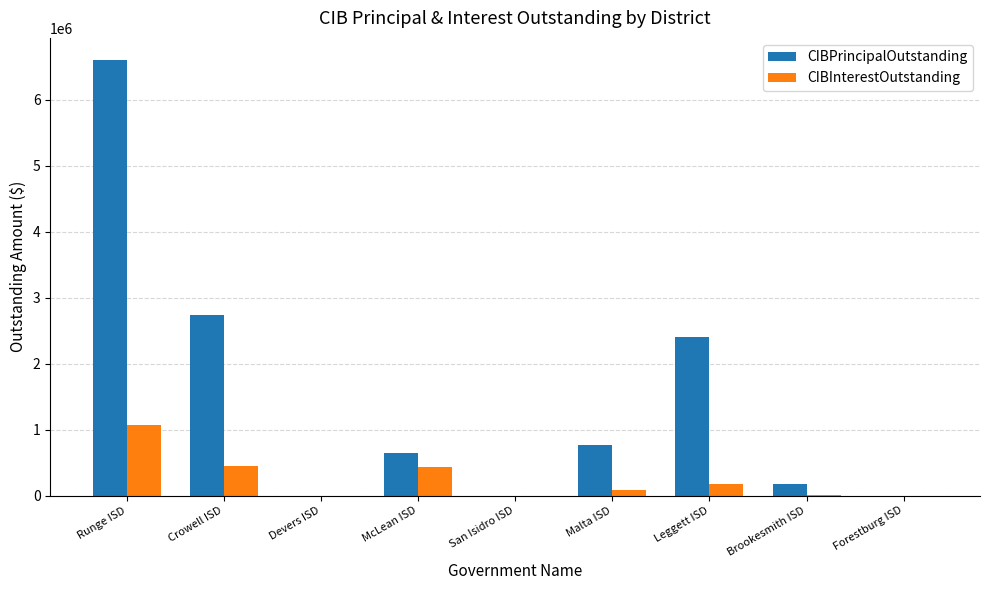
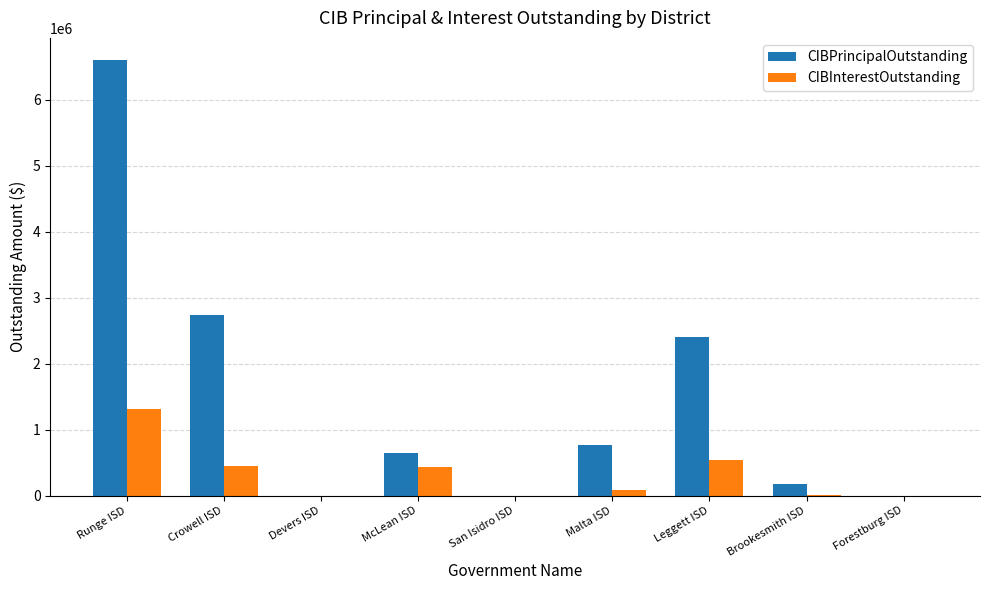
CIBInterestOutstanding, Runge ISD: 1100000 -> 1300000
CIBInterestOutstanding, Leggett ISD: 200000 -> 500000
